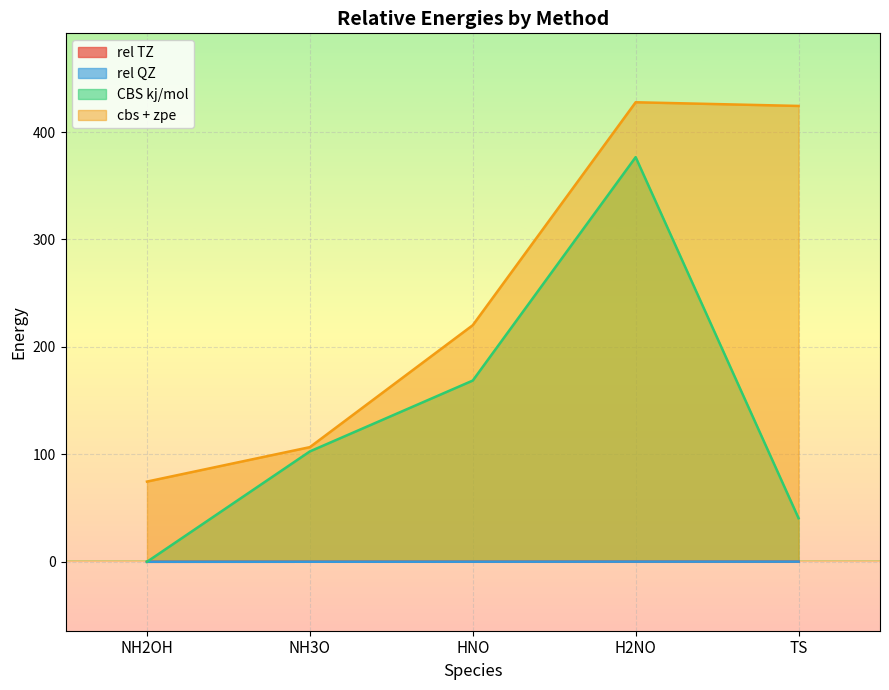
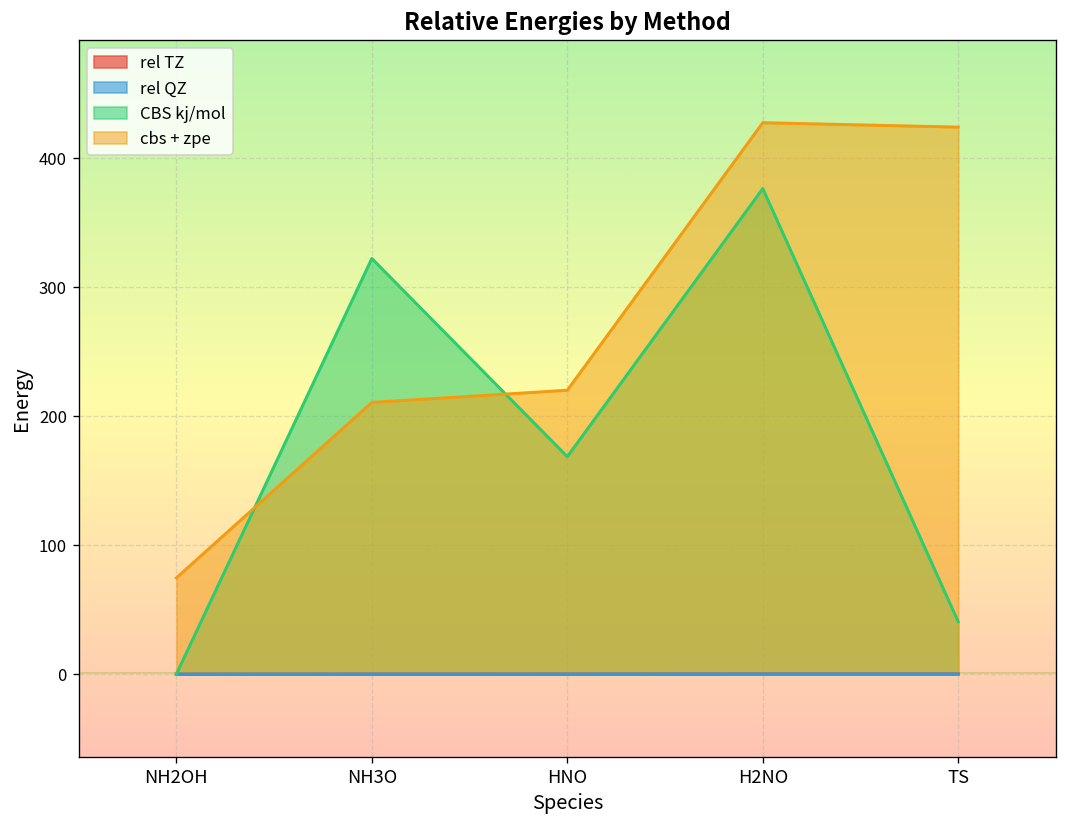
CBS kj/mol, NH3O: 103 -> 322
cbs + zpe, NH3O: 107 -> 211
